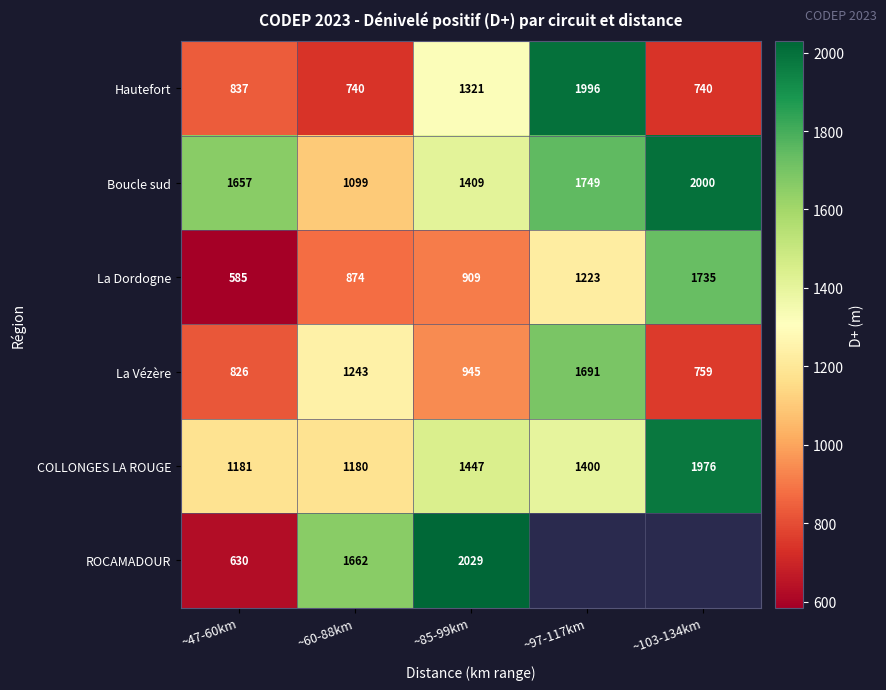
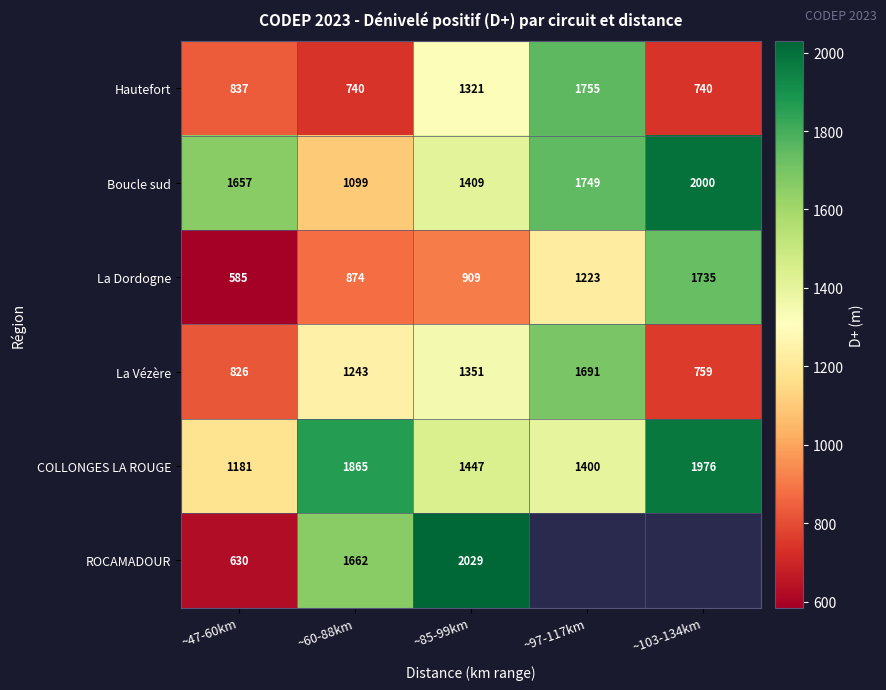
Hautefort, ~97-117km: 1996 -> 1755
La Vézère, ~85-99km: 945 -> 1351
COLLONGES LA ROUGE, ~60-88km: 1180 -> 1865
